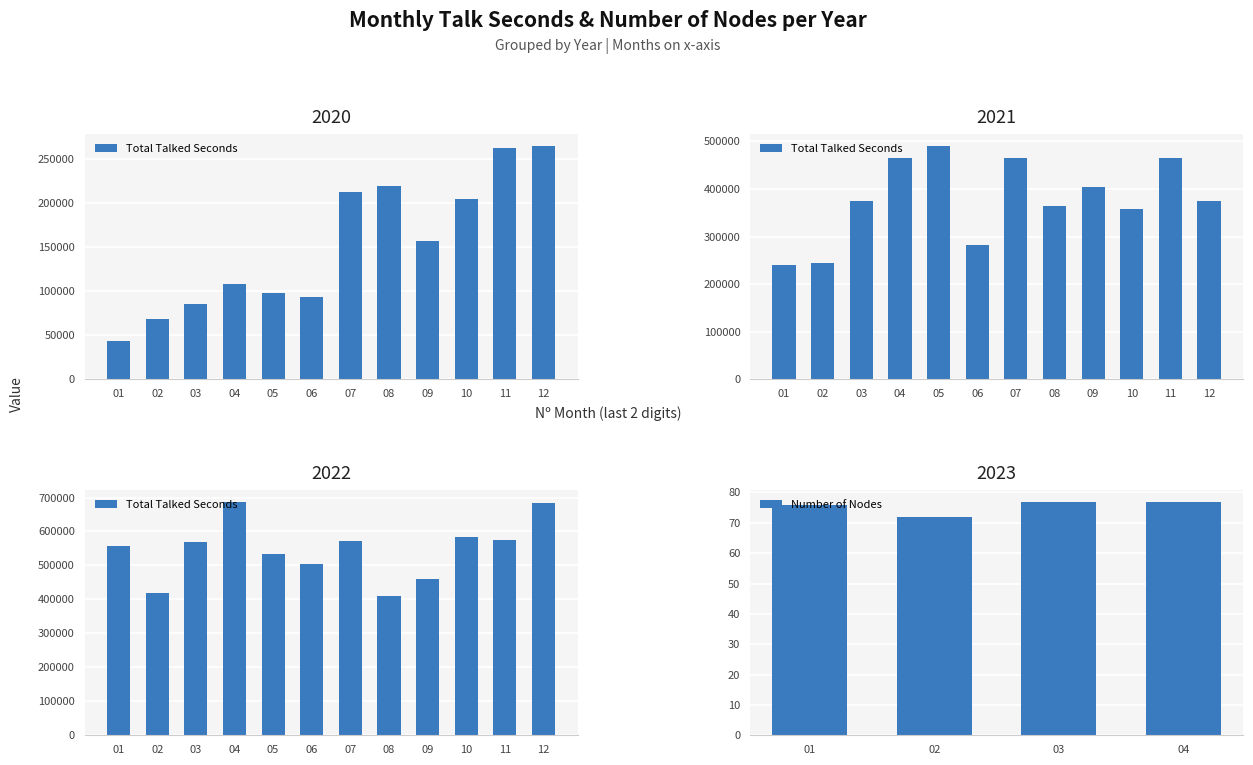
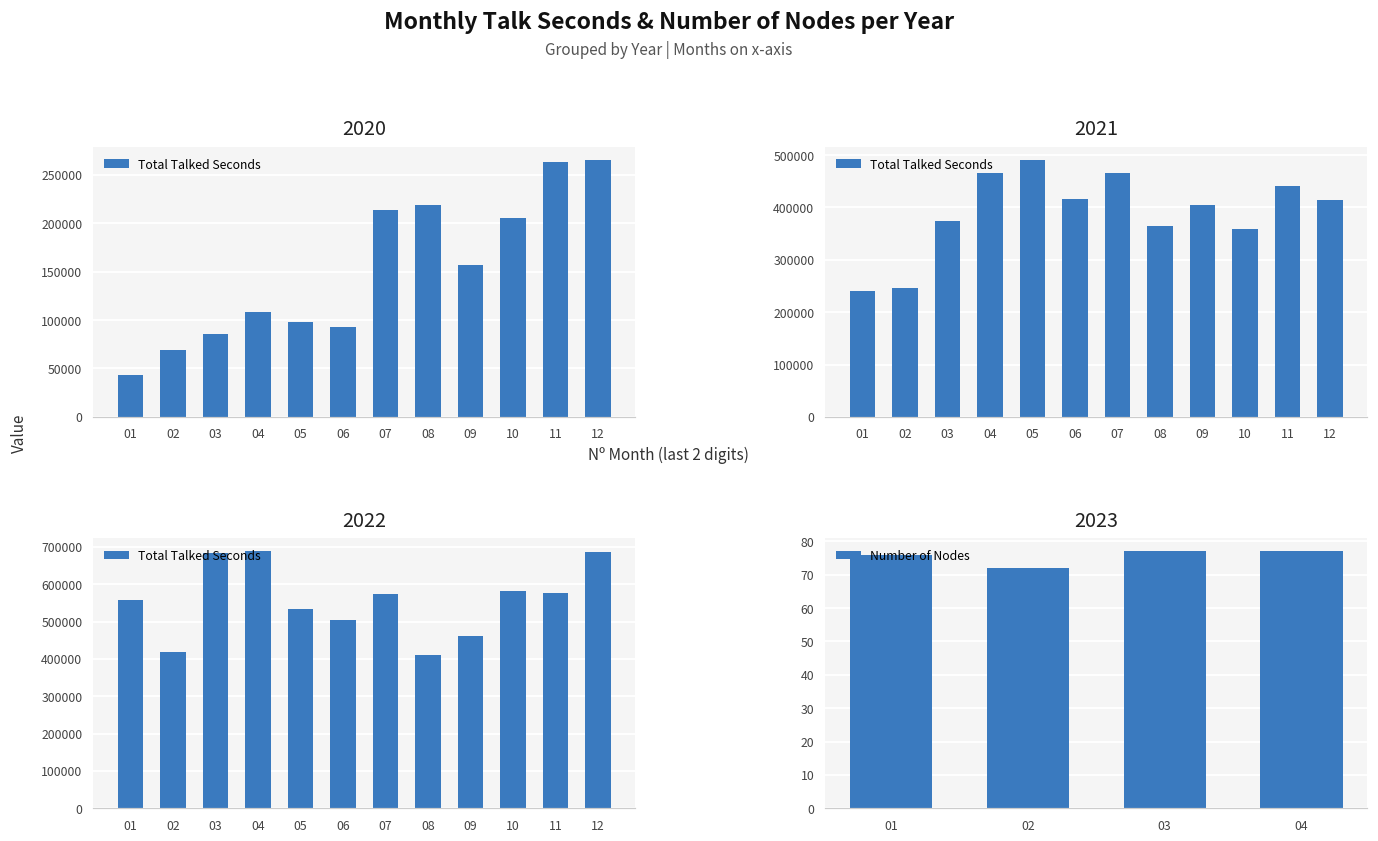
2021, 06: 280000 -> 420000
2021, 11: 460000 -> 440000
2021, 12: 370000 -> 410000
2022, 03: 570000 -> 680000
